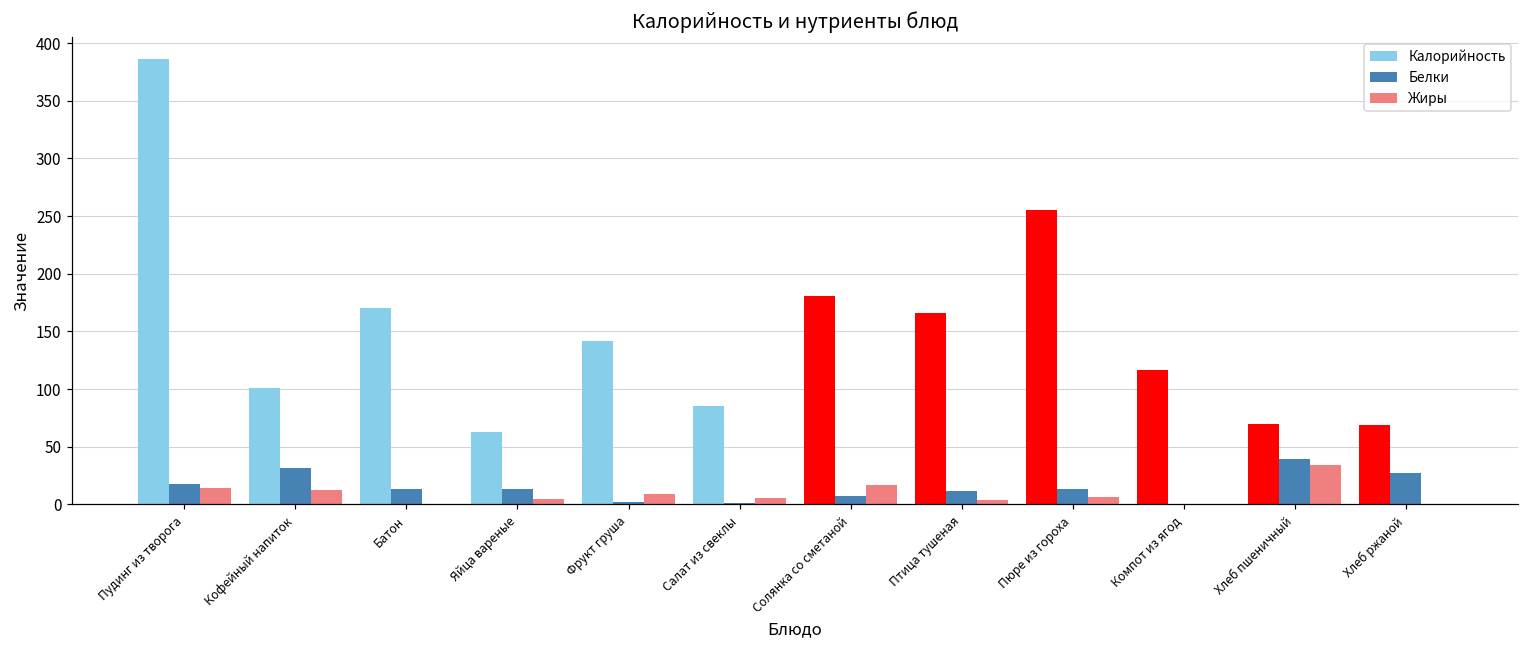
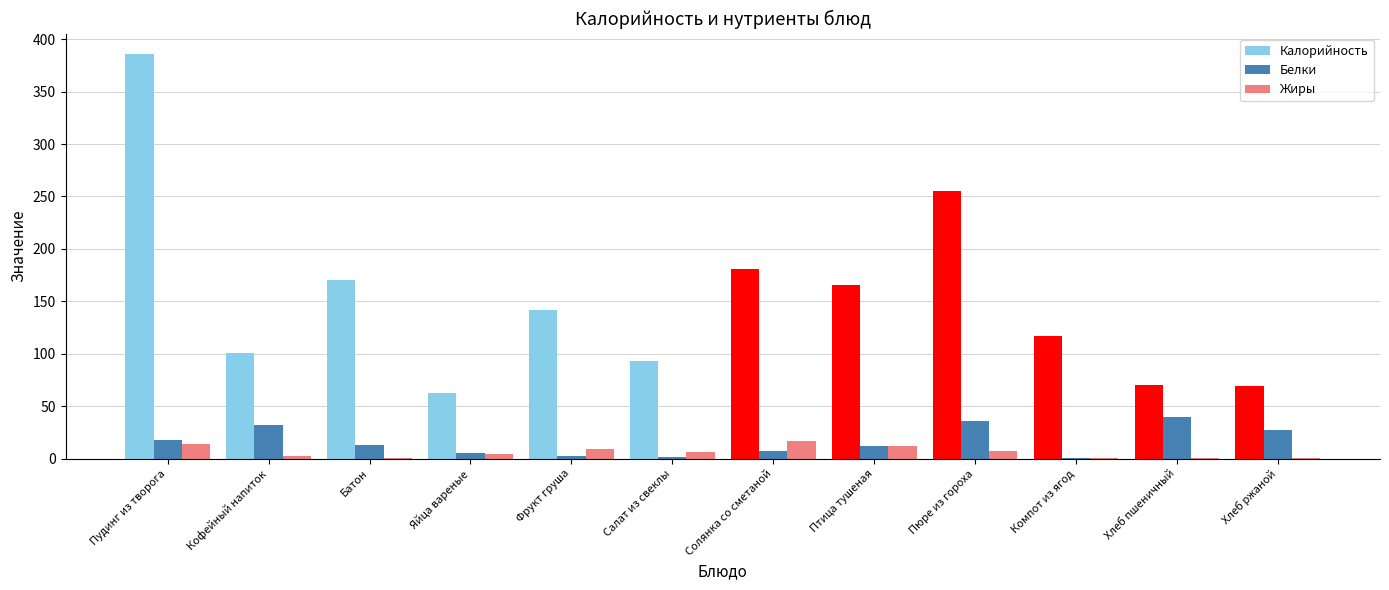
Жиры, Кофейный напиток: 12 -> 3
Белки, Яйца вареные: 14 -> 5
Калорийность, Салат из свеклы: 85 -> 93
Жиры, Птица тушеная: 4 -> 12
Белки, Пюре из гороха: 14 -> 36
Жиры, Хлеб пшеничный: 34 -> 0
